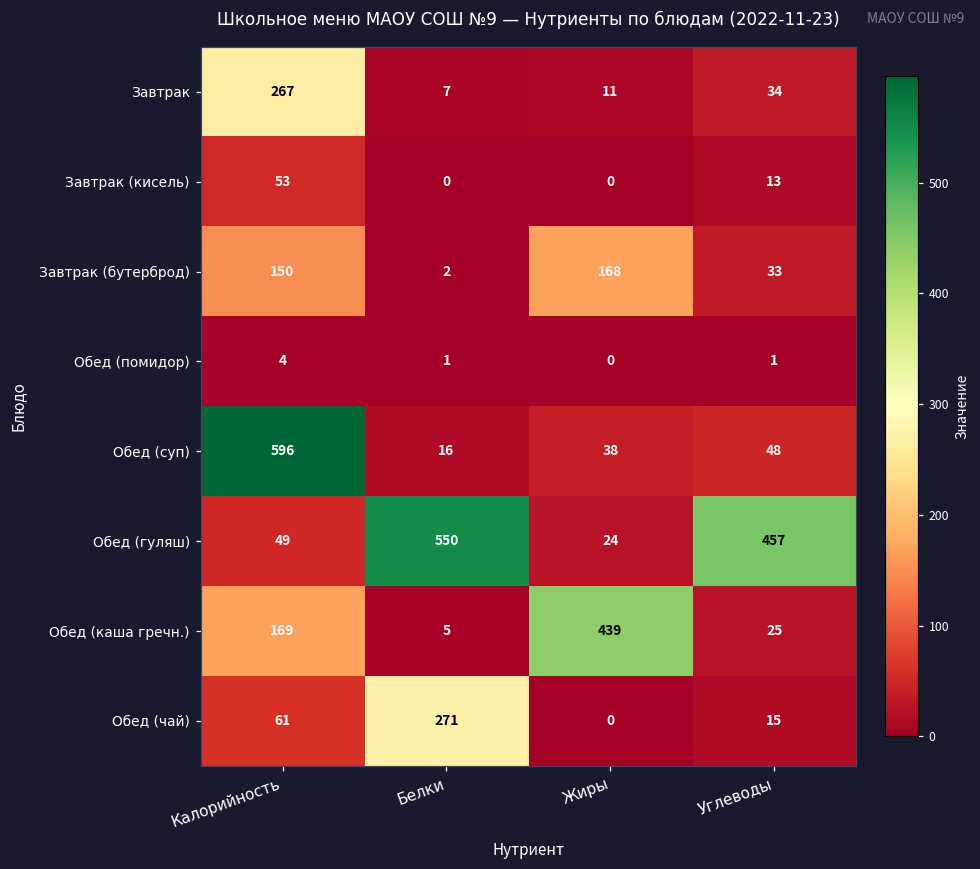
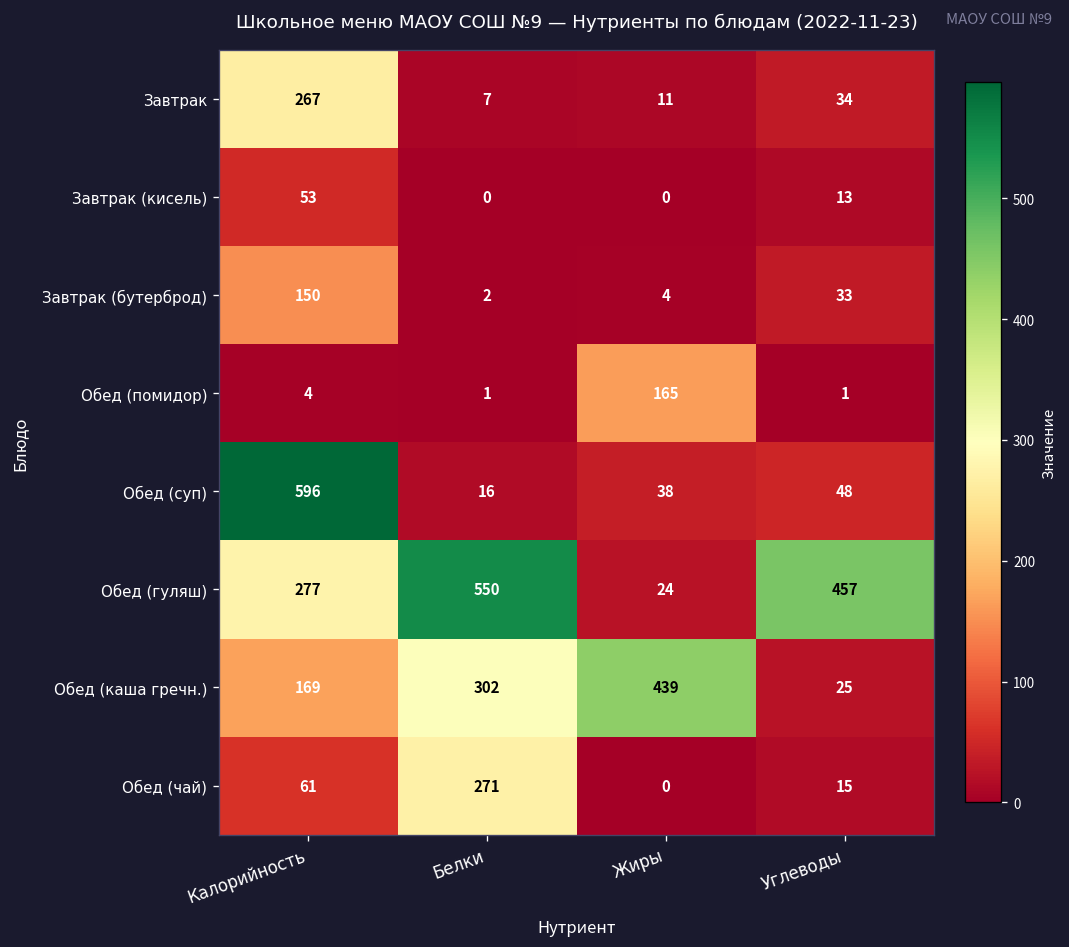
Завтрак (бутерброд), Жиры: 168 -> 4
Обед (помидор), Жиры: 0 -> 165
Обед (гуляш), Калорийность: 49 -> 277
Обед (каша гречн.), Белки: 5 -> 302
